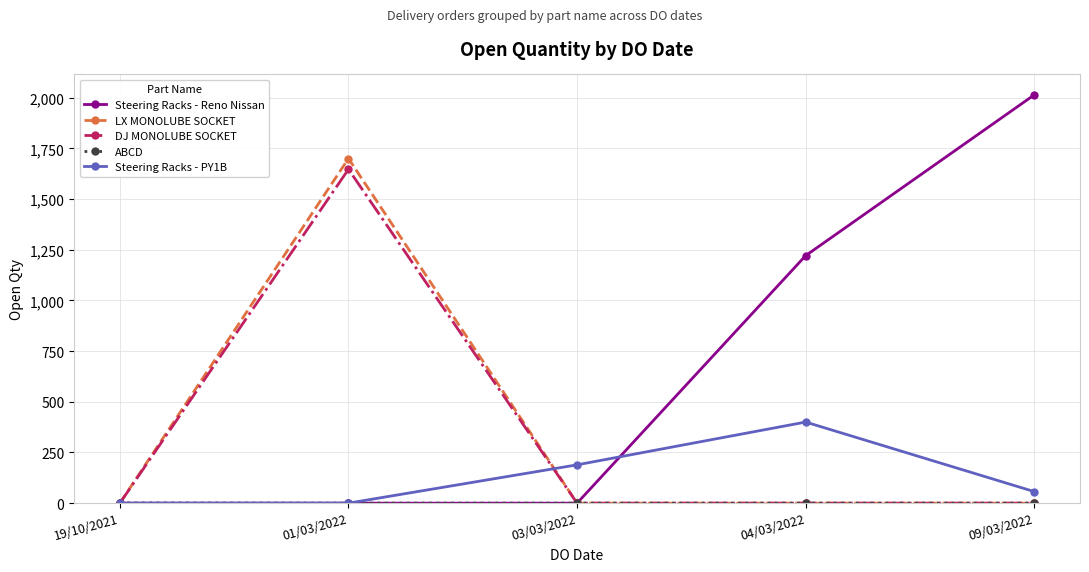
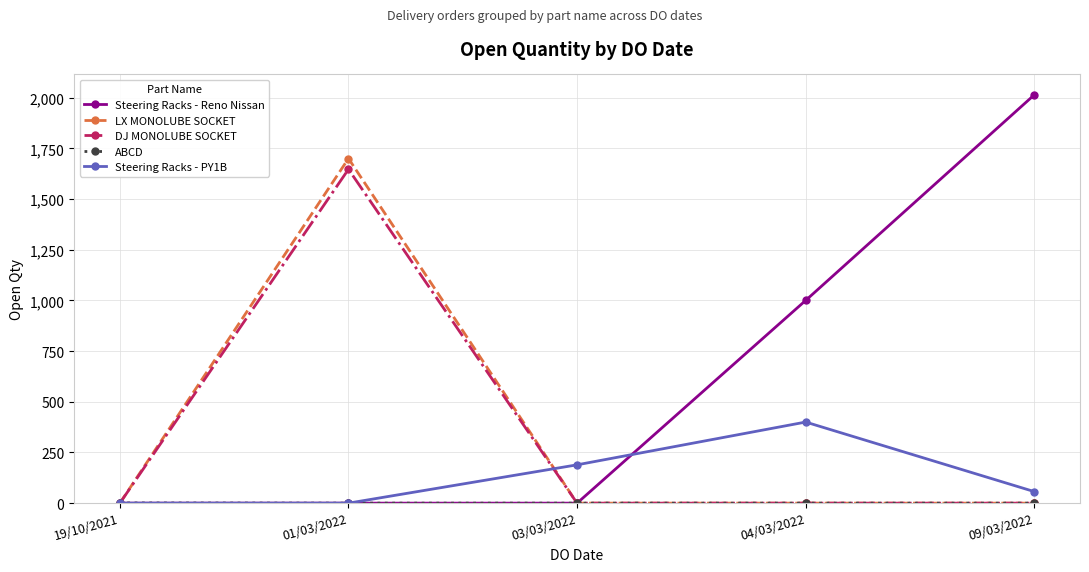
Steering Racks - Reno Nissan, 04/03/2022: 1,220 -> 1,000
